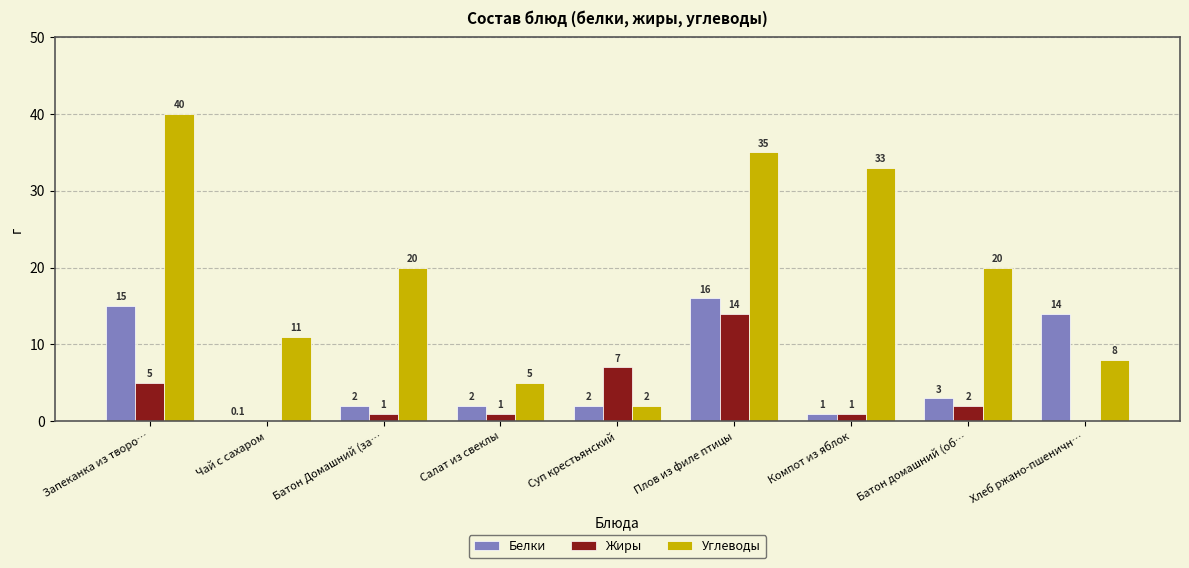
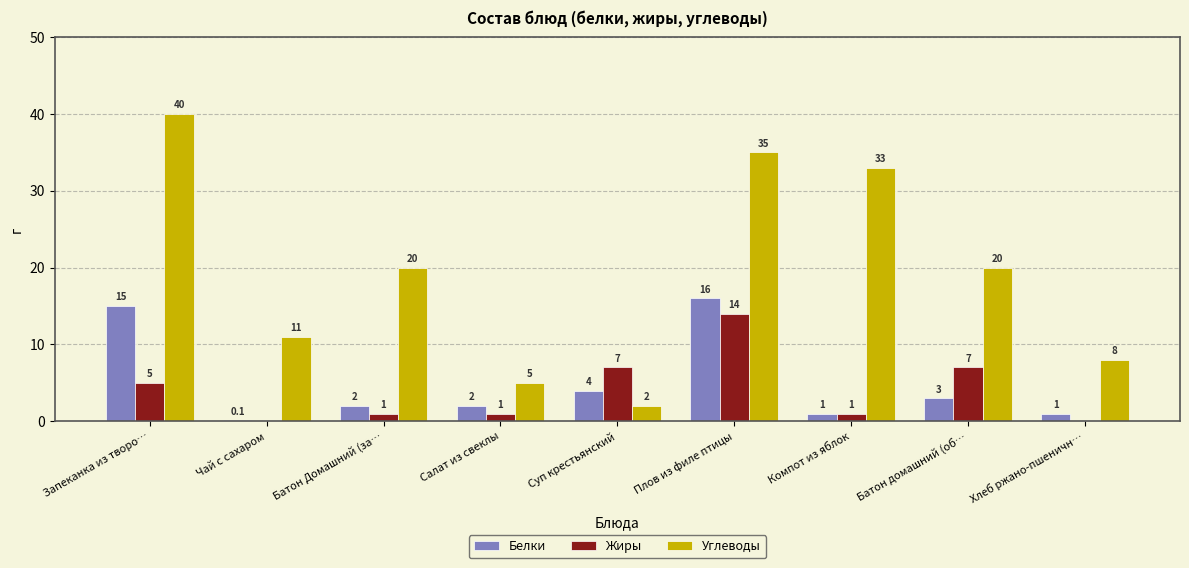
Белки, Суп крестьянский: 2 -> 4
Жиры, Батон домашний (об…: 2 -> 7
Белки, Хлеб ржано-пшеничн…: 14 -> 1
